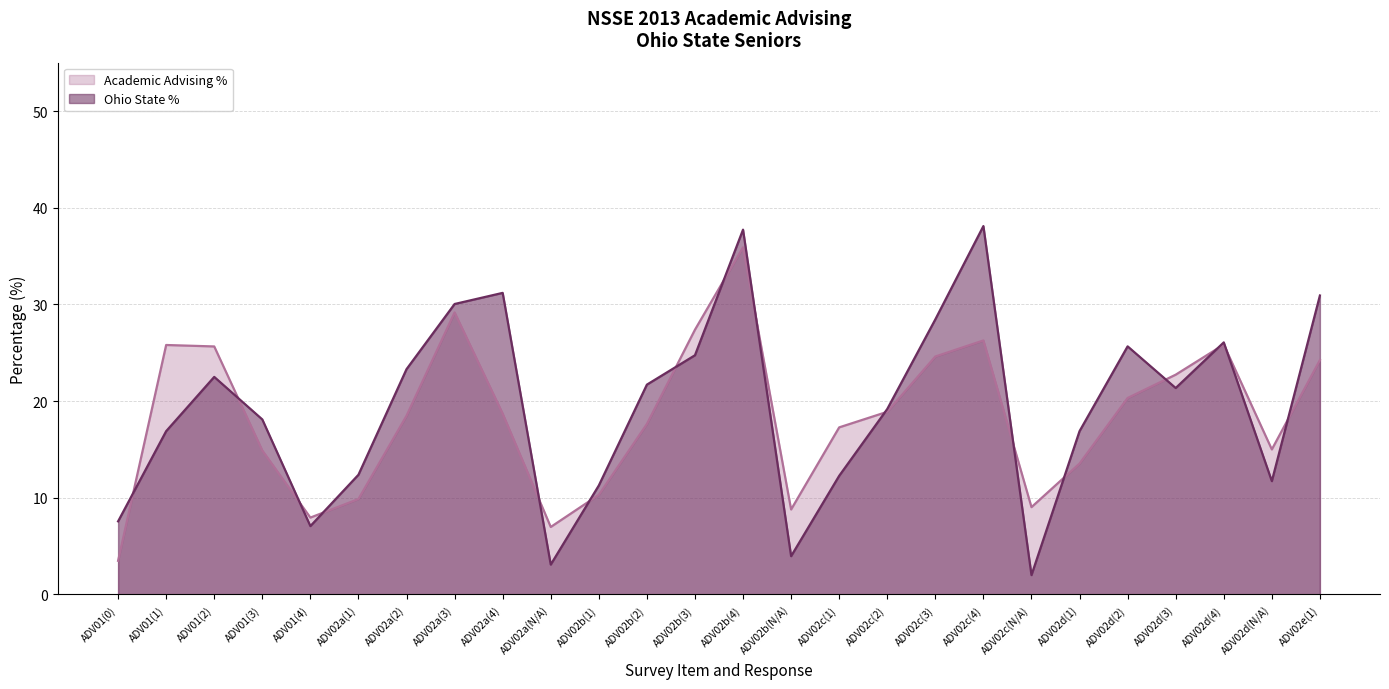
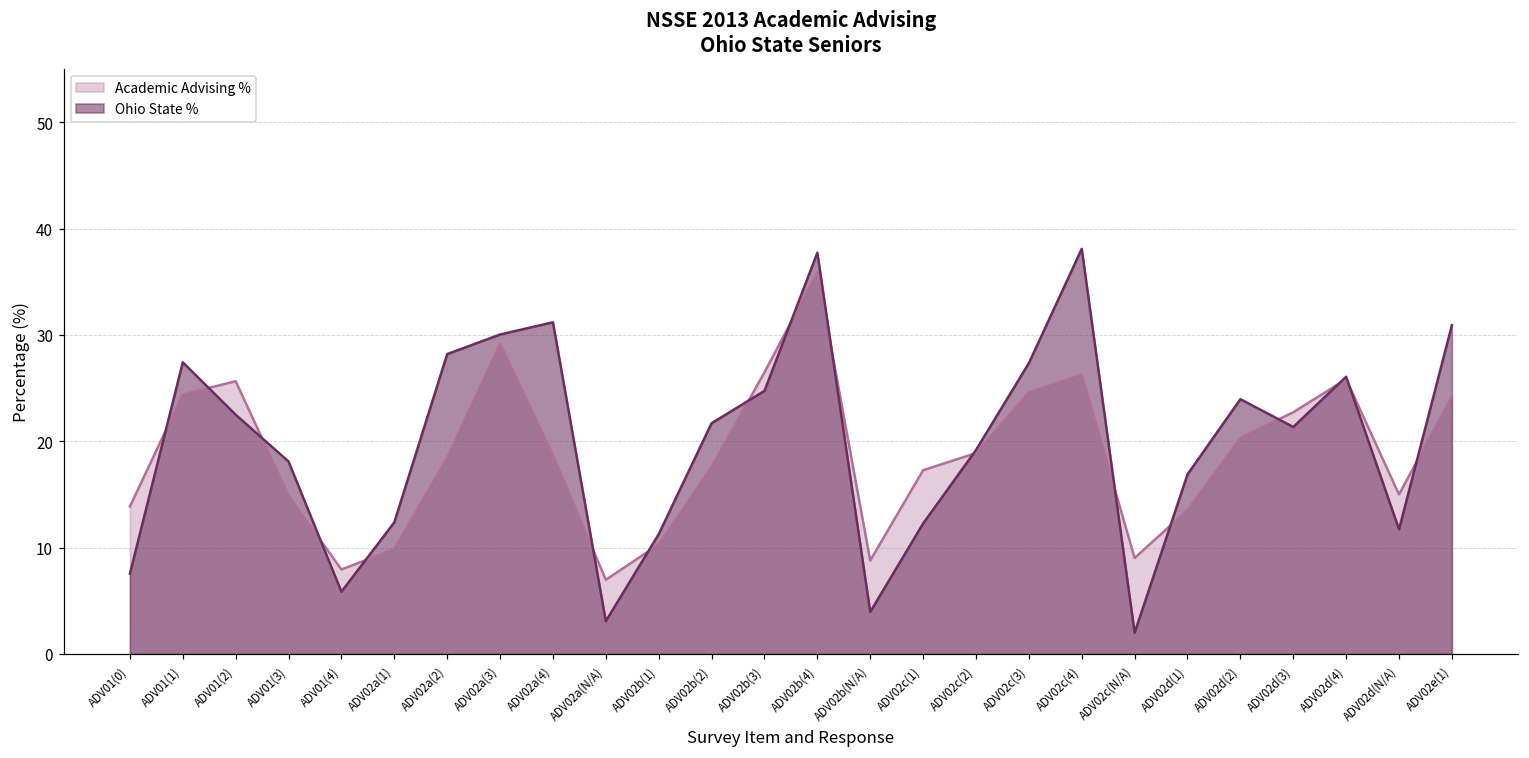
Academic Advising %, ADV01(0): 3 -> 14
Academic Advising %, ADV01(1): 26 -> 24
Ohio State %, ADV01(1): 17 -> 27
Ohio State %, ADV01(4): 7 -> 6
Ohio State %, ADV02a(2): 23 -> 28
Academic Advising %, ADV02b(3): 27 -> 26
Ohio State %, ADV02c(3): 28 -> 27
Ohio State %, ADV02d(2): 26 -> 24
